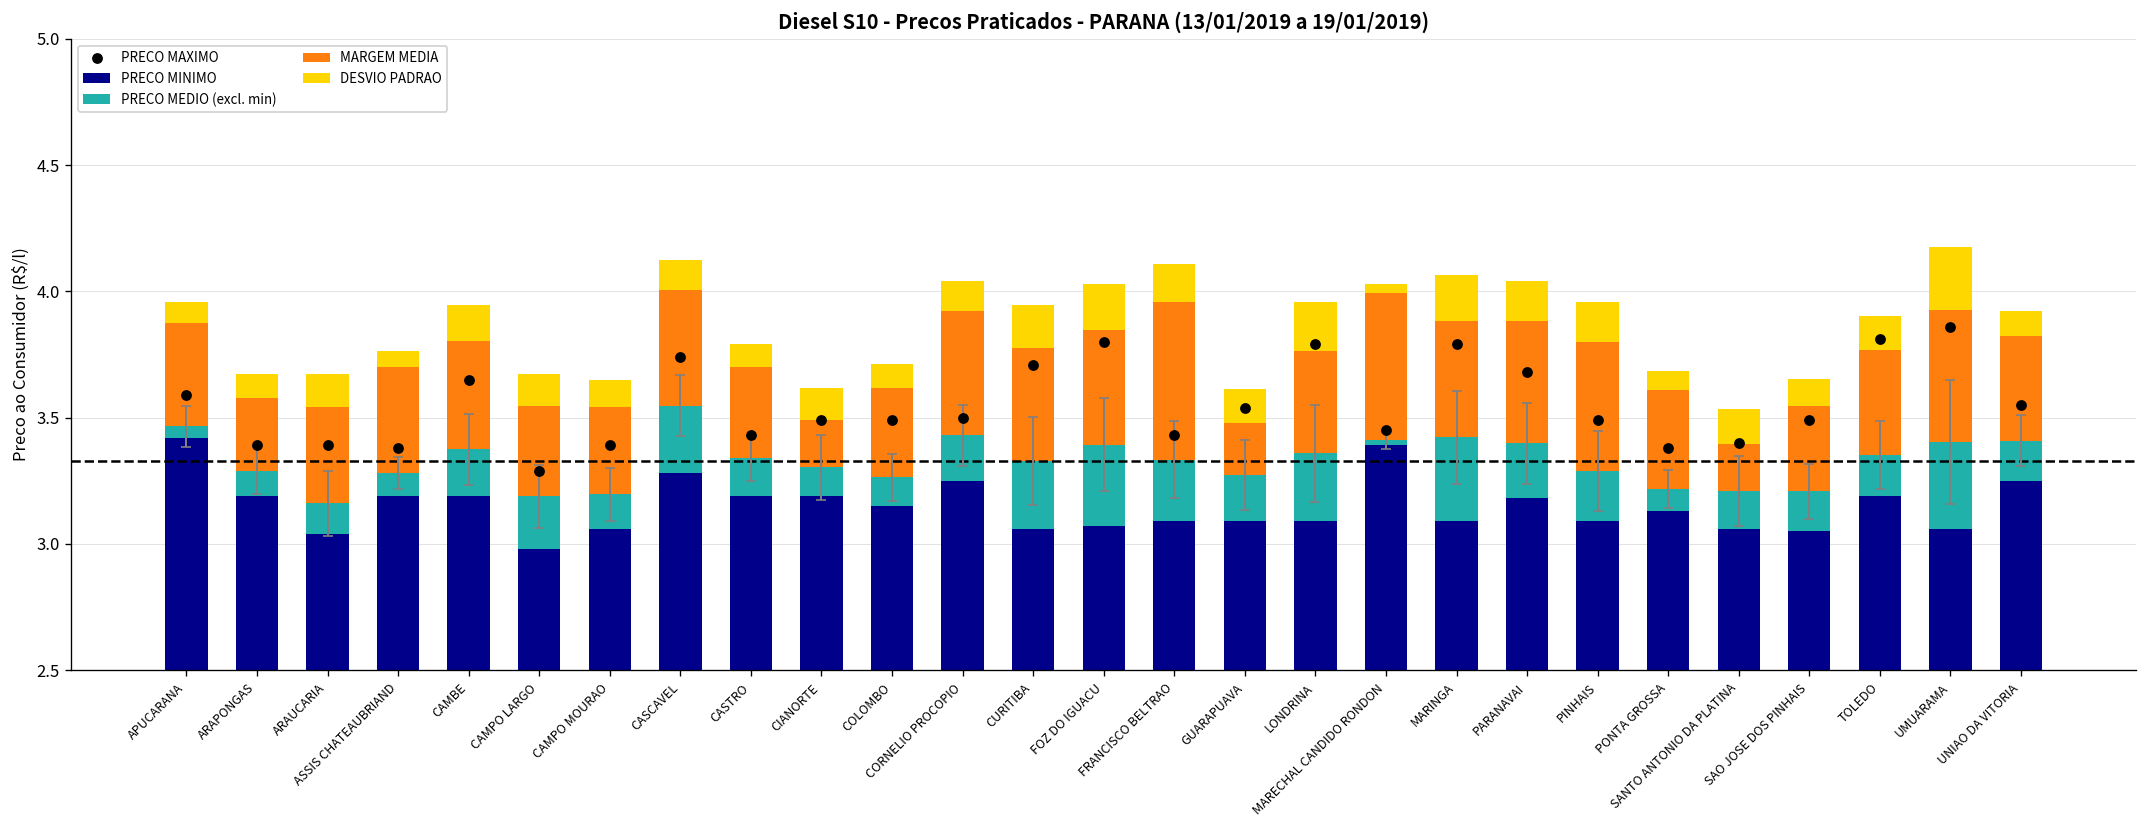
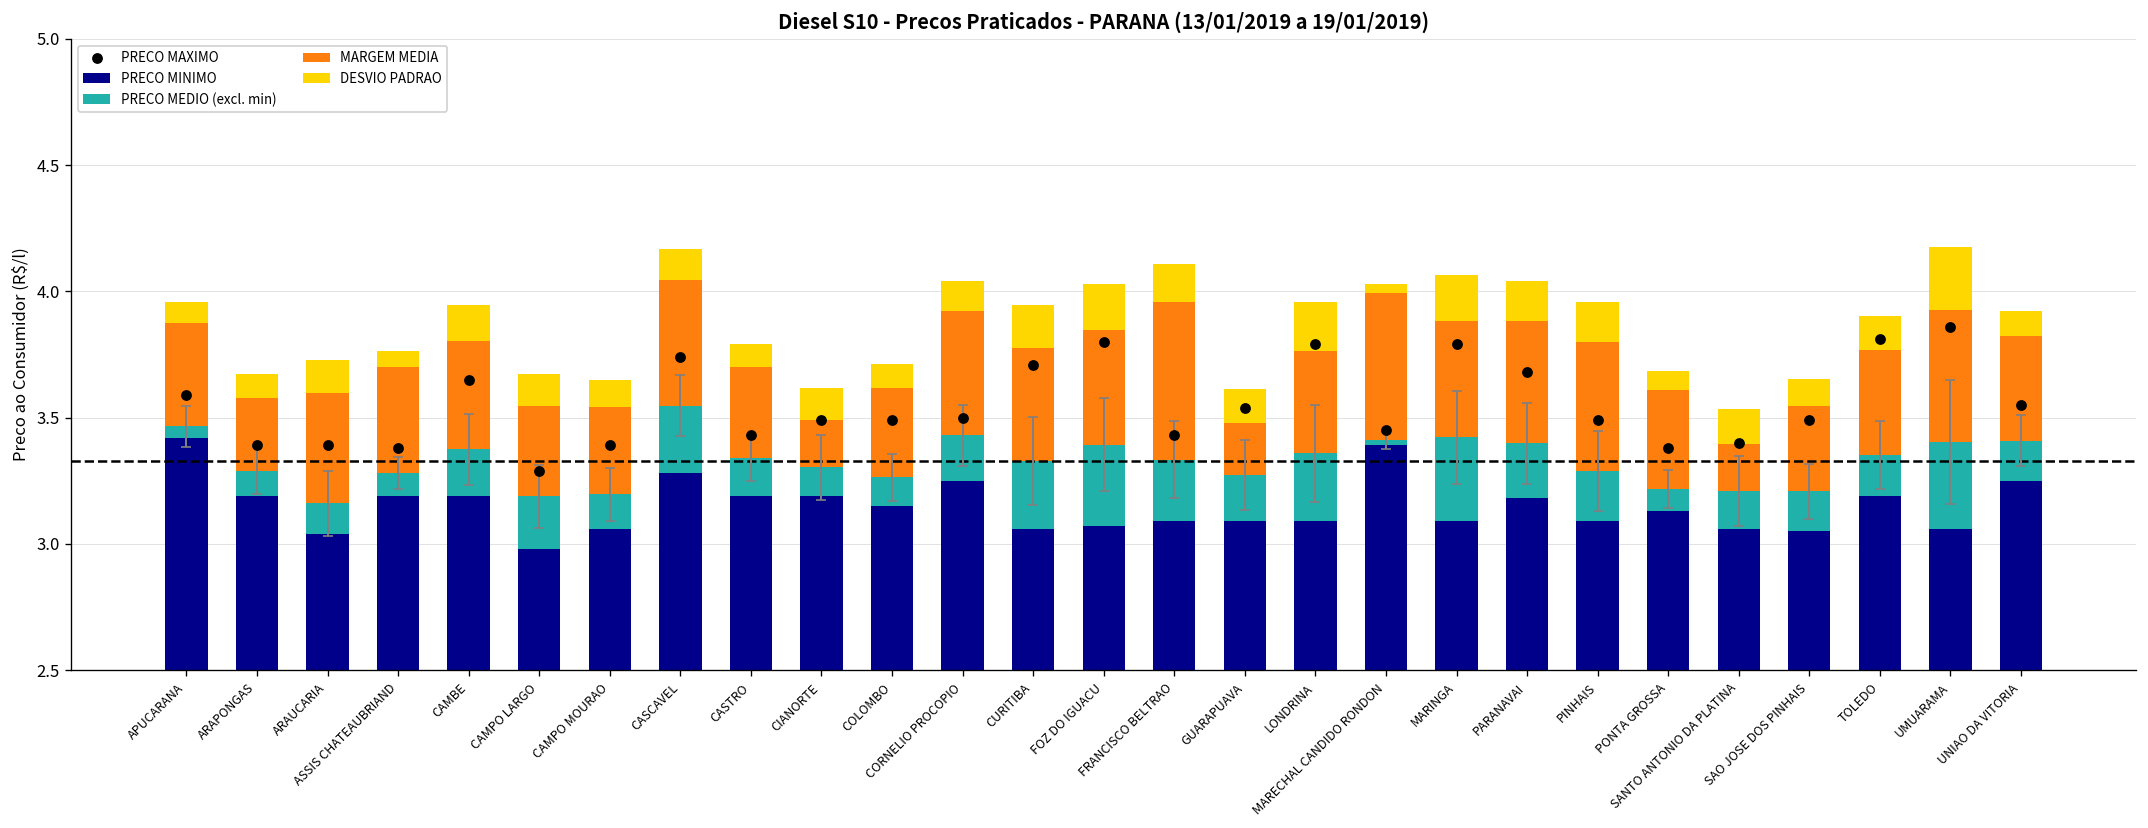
MARGEM MEDIA, ARAUCARIA: 0.38 -> 0.44
MARGEM MEDIA, CASCAVEL: 0.46 -> 0.50
